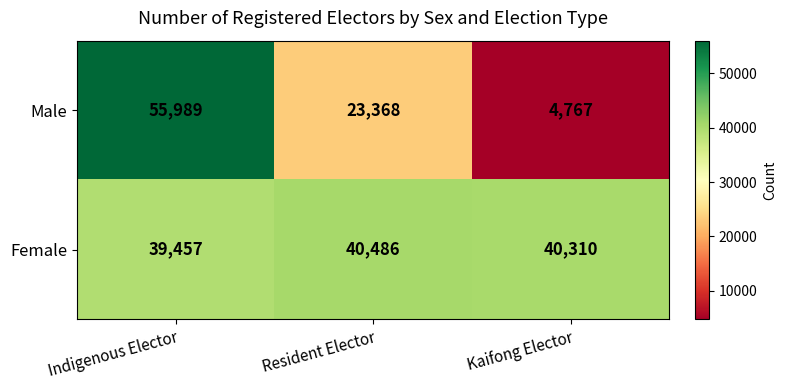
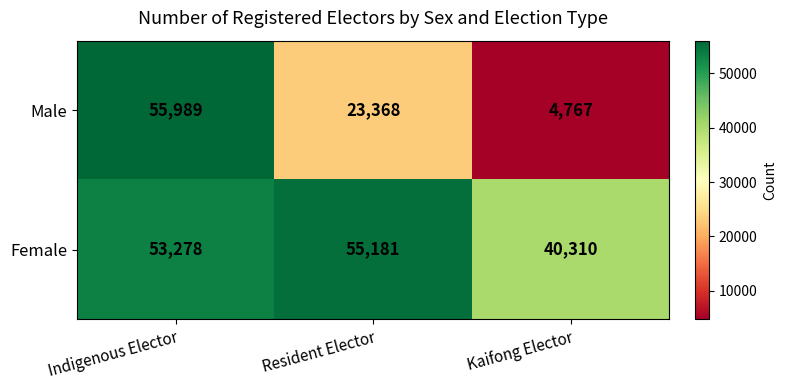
Female, Indigenous Elector: 39,457 -> 53,278
Female, Resident Elector: 40,486 -> 55,181
